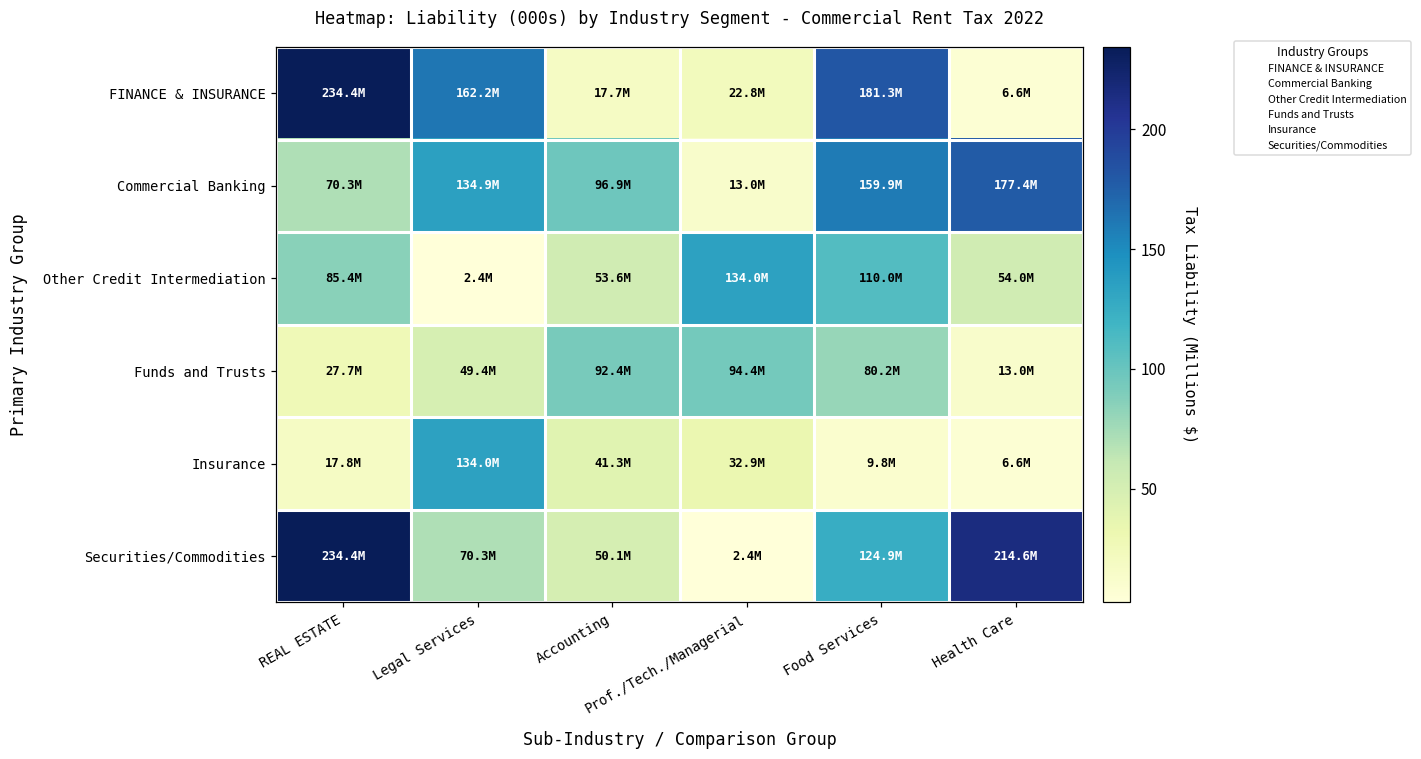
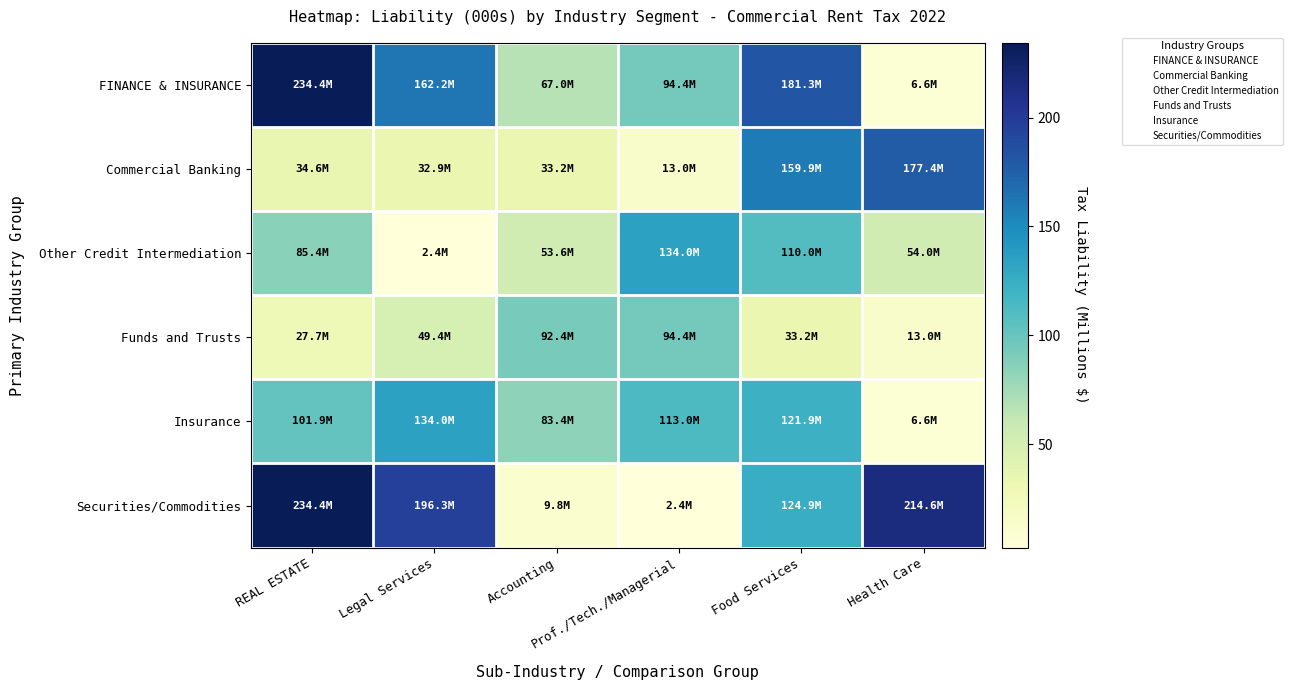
FINANCE & INSURANCE, Accounting: 17.7M -> 67.0M
FINANCE & INSURANCE, Prof./Tech./Managerial: 22.8M -> 94.4M
Commercial Banking, REAL ESTATE: 70.3M -> 34.6M
Commercial Banking, Legal Services: 134.9M -> 32.9M
Commercial Banking, Accounting: 96.9M -> 33.2M
Funds and Trusts, Food Services: 80.2M -> 33.2M
Insurance, REAL ESTATE: 17.8M -> 101.9M
Insurance, Accounting: 41.3M -> 83.4M
Insurance, Prof./Tech./Managerial: 32.9M -> 113.0M
Insurance, Food Services: 9.8M -> 121.9M
Securities/Commodities, Legal Services: 70.3M -> 196.3M
Securities/Commodities, Accounting: 50.1M -> 9.8M
